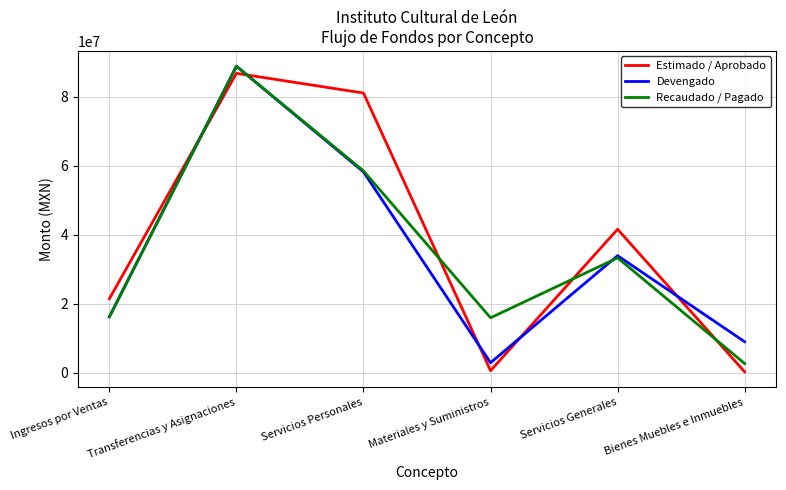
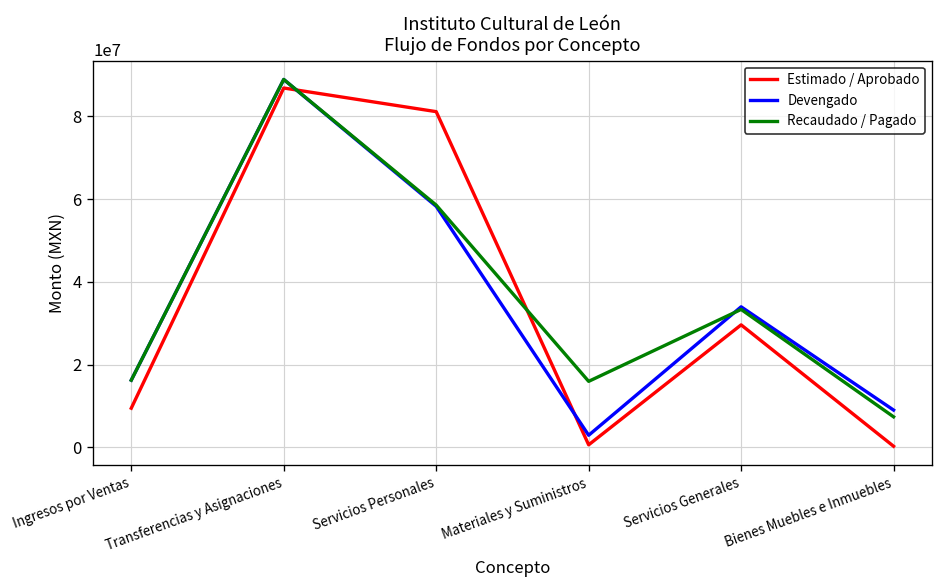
Estimado / Aprobado, Ingresos por Ventas: 22000000 -> 9000000
Estimado / Aprobado, Servicios Generales: 42000000 -> 30000000
Recaudado / Pagado, Bienes Muebles e Inmuebles: 3000000 -> 7000000
